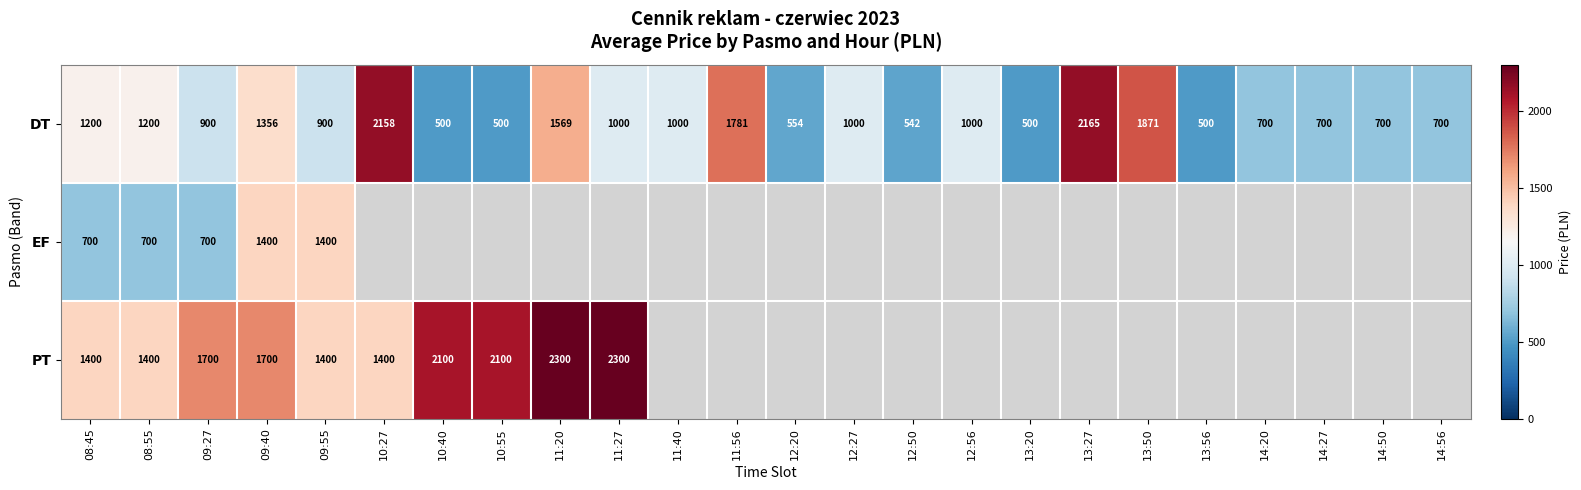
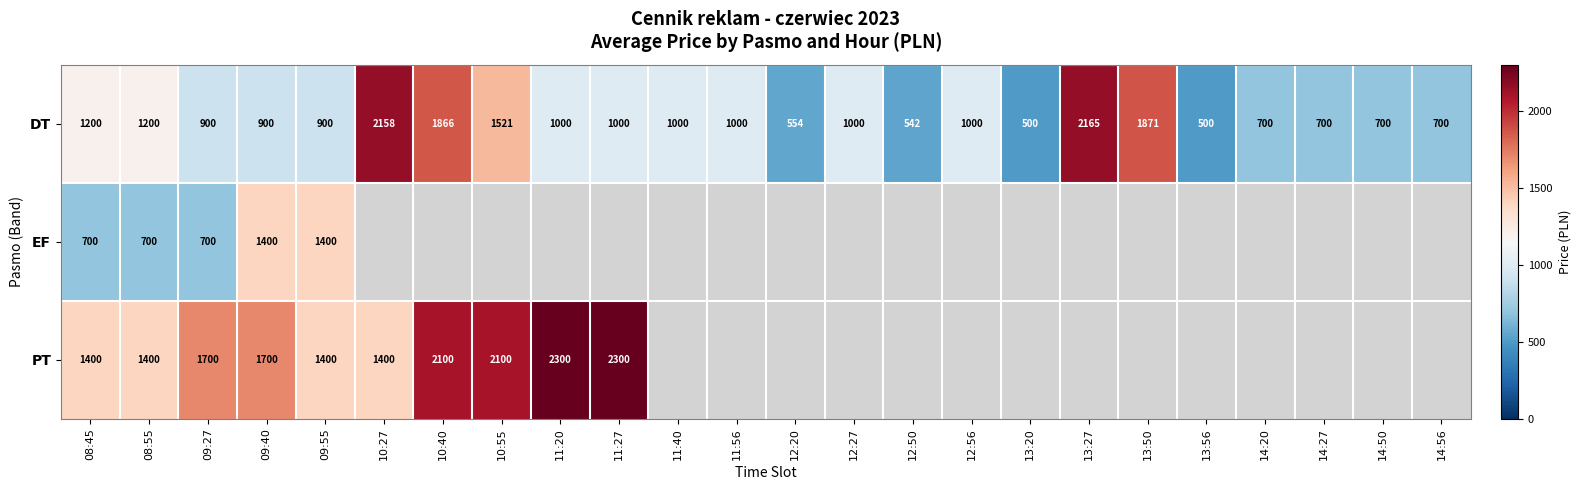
DT, 09:40: 1356 -> 900
DT, 10:40: 500 -> 1866
DT, 10:55: 500 -> 1521
DT, 11:20: 1569 -> 1000
DT, 11:56: 1781 -> 1000
